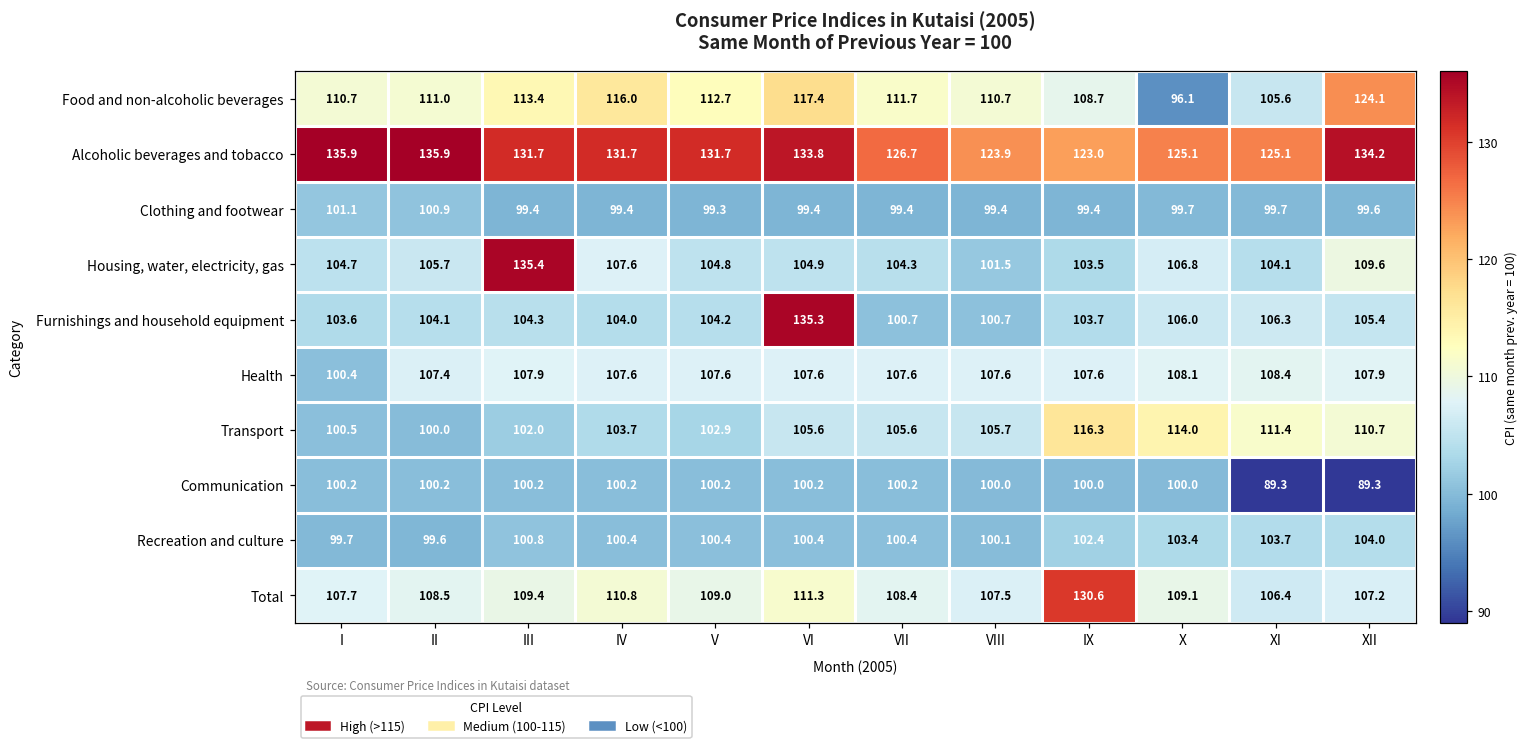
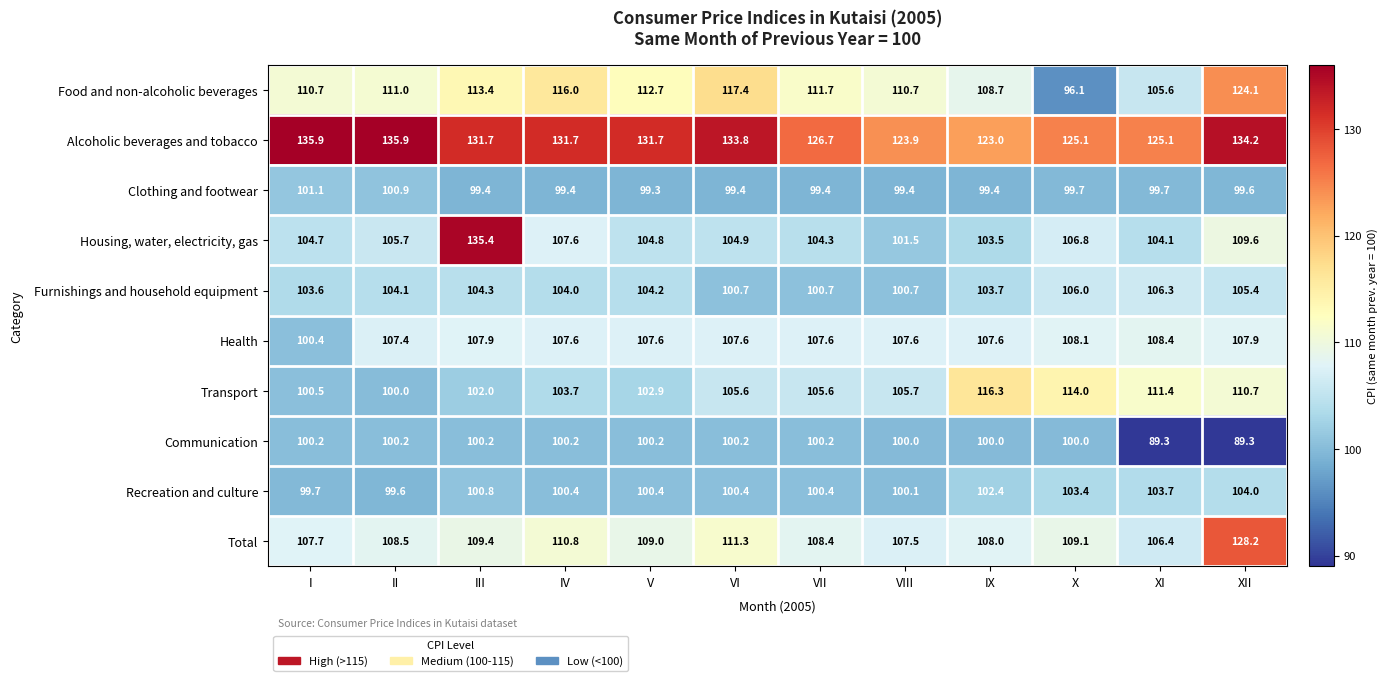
Furnishings and household equipment, VI: 135.3 -> 100.7
Total, IX: 130.6 -> 108.0
Total, XII: 107.2 -> 128.2
